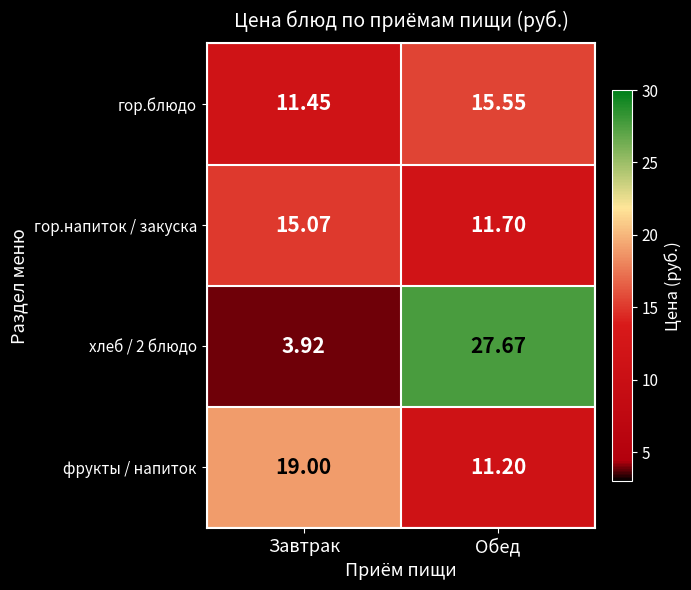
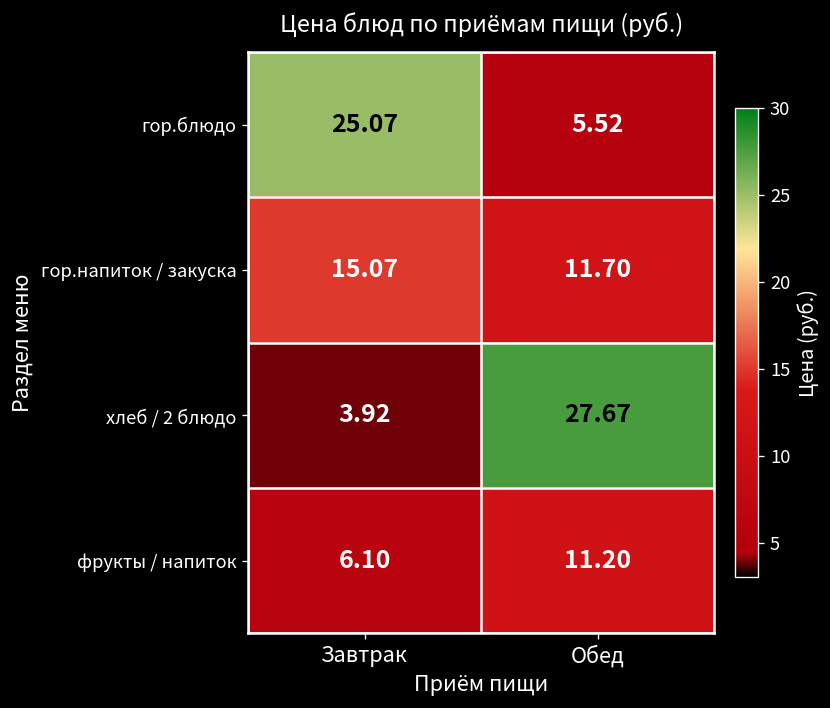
гор.блюдо, Завтрак: 11.45 -> 25.07
гор.блюдо, Обед: 15.55 -> 5.52
фрукты / напиток, Завтрак: 19.00 -> 6.10
